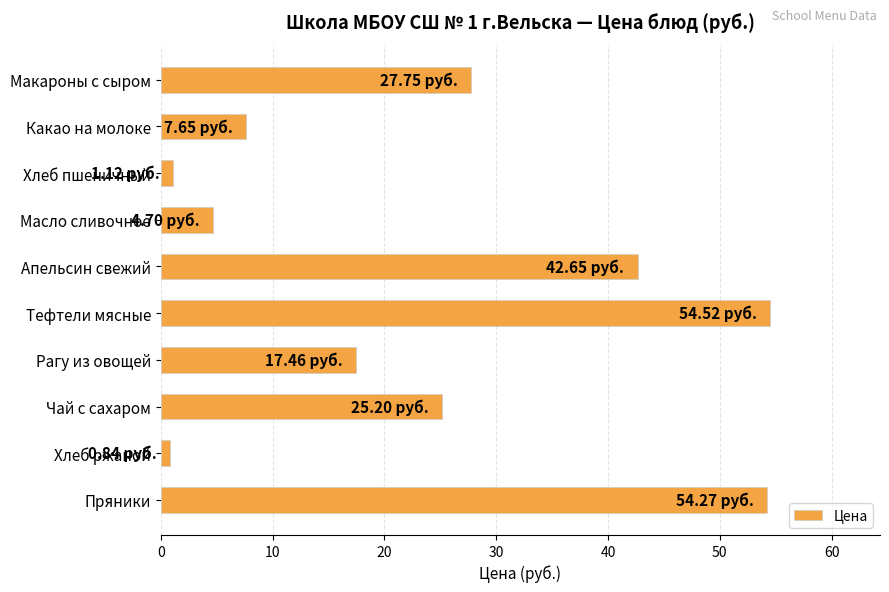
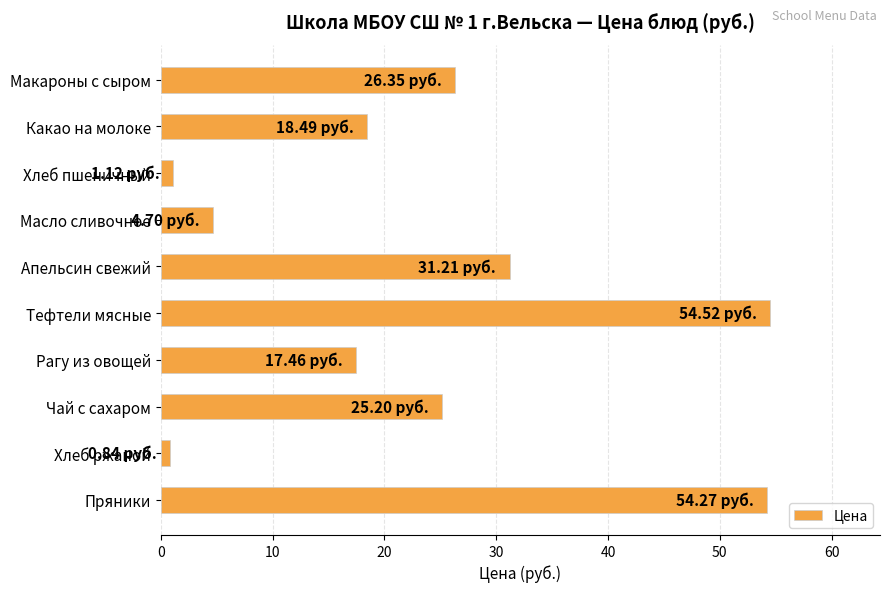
Макароны с сыром: 27.75 -> 26.35
Какао на молоке: 7.65 -> 18.49
Апельсин свежий: 42.65 -> 31.21
